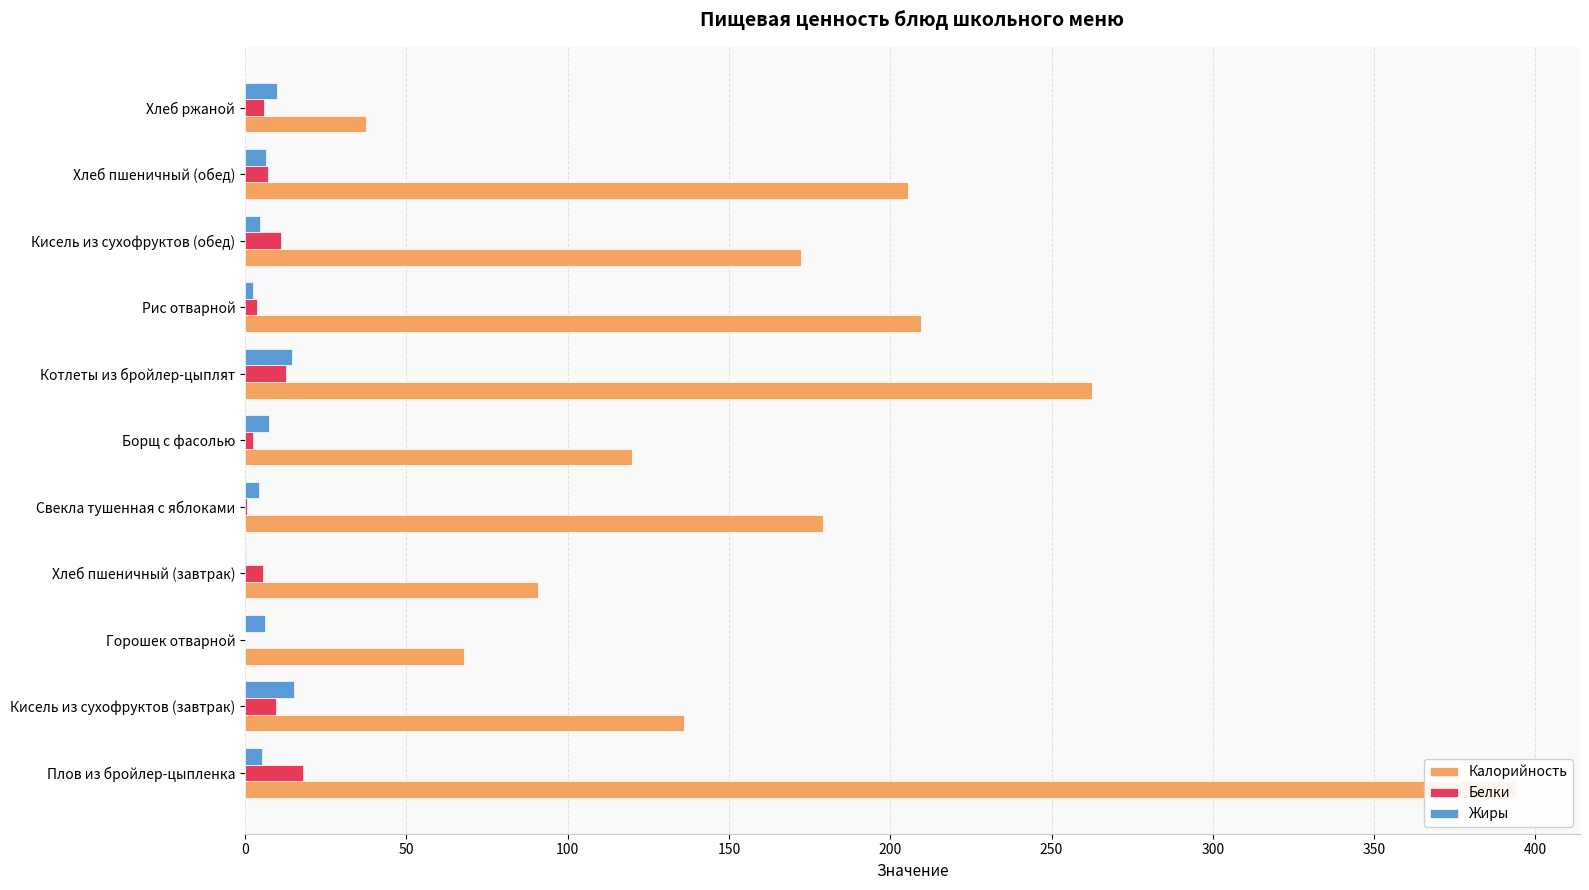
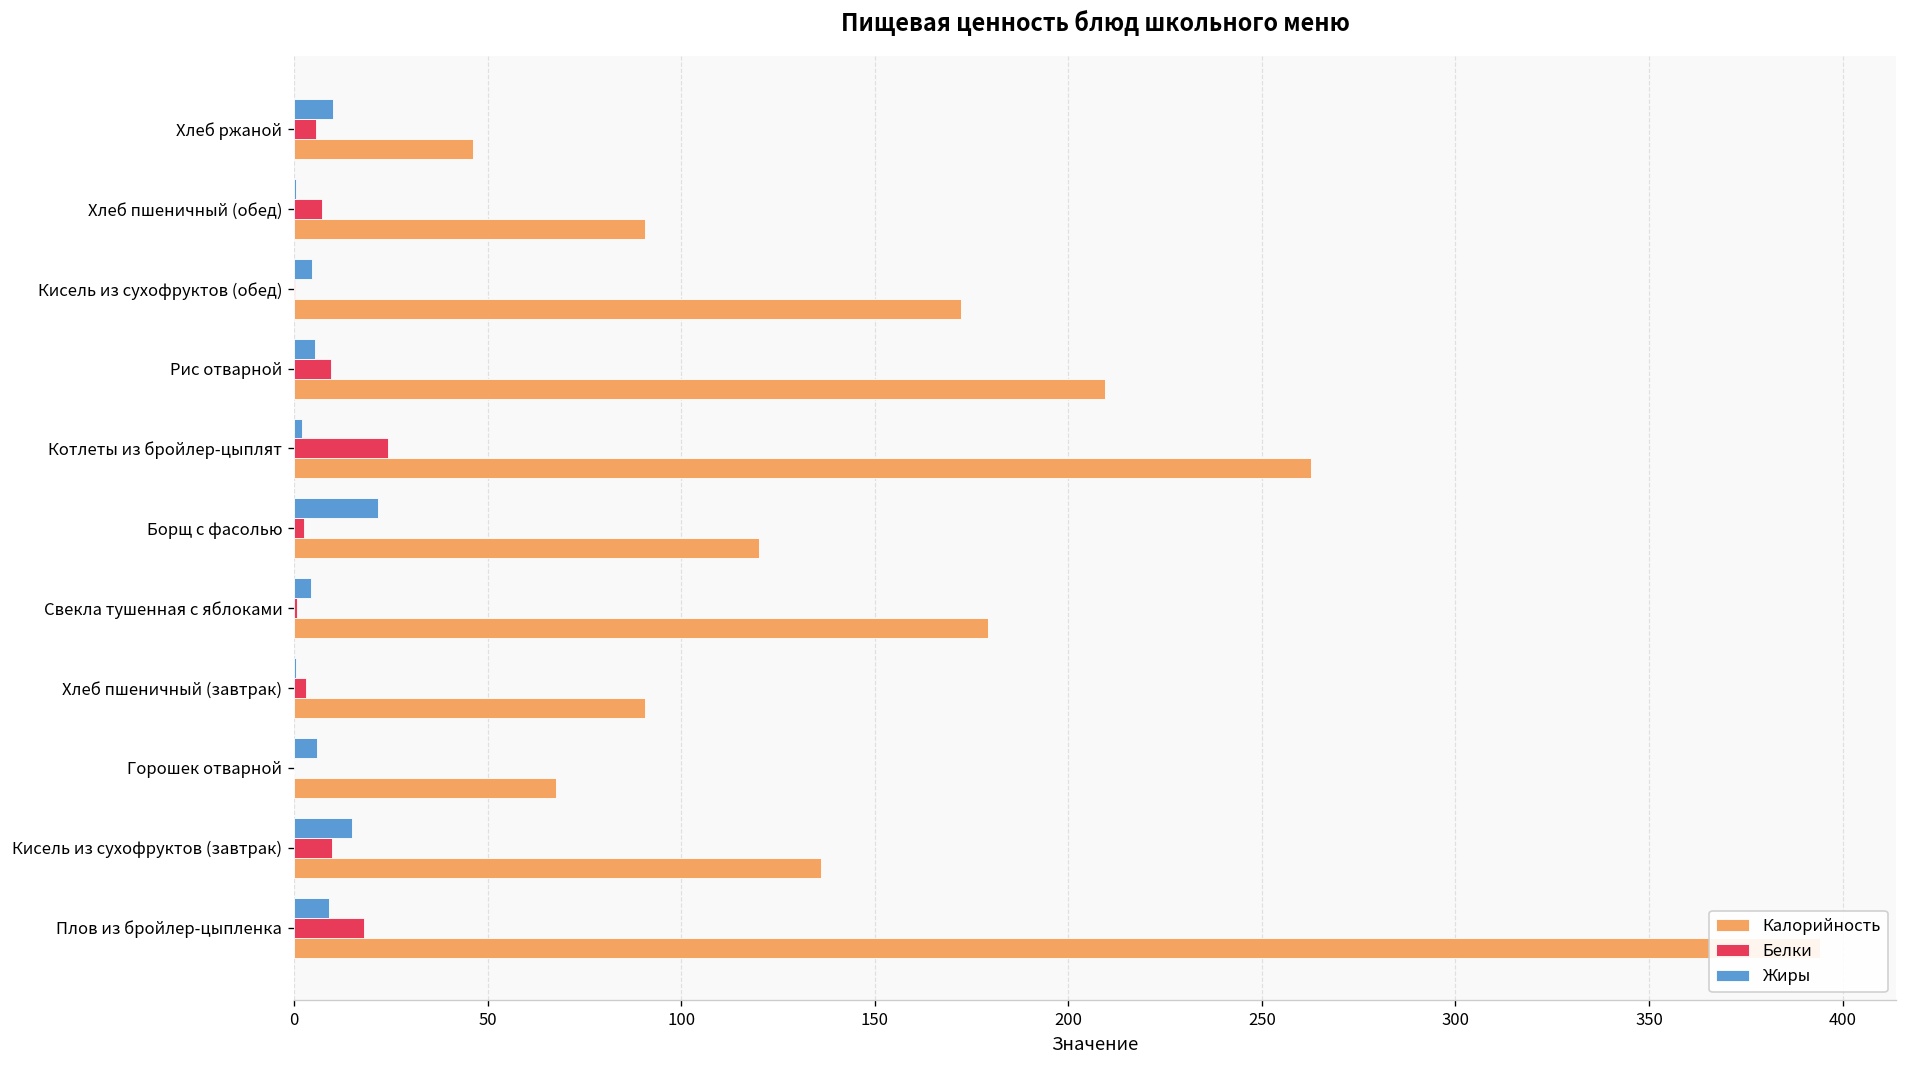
Калорийность, Хлеб ржаной: 38 -> 46
Жиры, Хлеб пшеничный (обед): 7 -> 0
Калорийность, Хлеб пшеничный (обед): 205 -> 91
Белки, Кисель из сухофруктов (обед): 11 -> 0
Жиры, Рис отварной: 2 -> 5
Белки, Рис отварной: 4 -> 9
Жиры, Котлеты из бройлер-цыплят: 15 -> 2
Белки, Котлеты из бройлер-цыплят: 13 -> 24
Жиры, Борщ с фасолью: 8 -> 22
Белки, Хлеб пшеничный (завтрак): 6 -> 3
Жиры, Плов из бройлер-цыпленка: 5 -> 9
